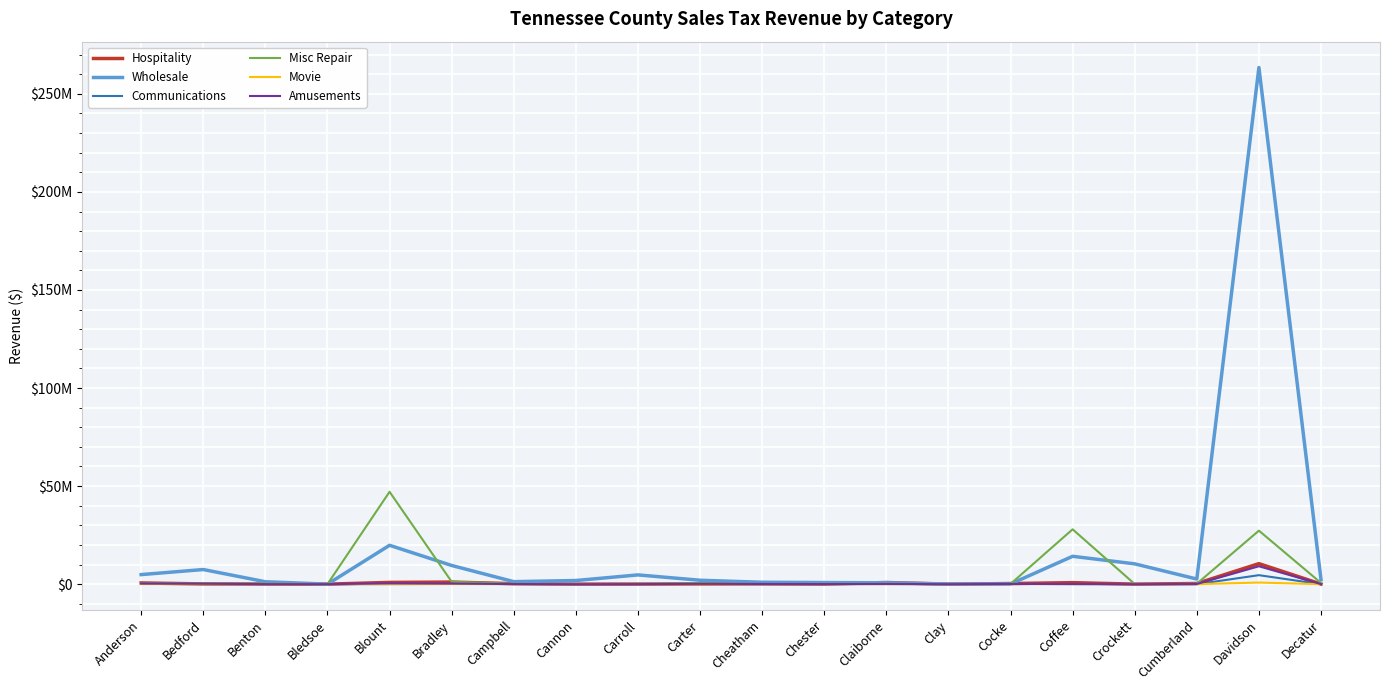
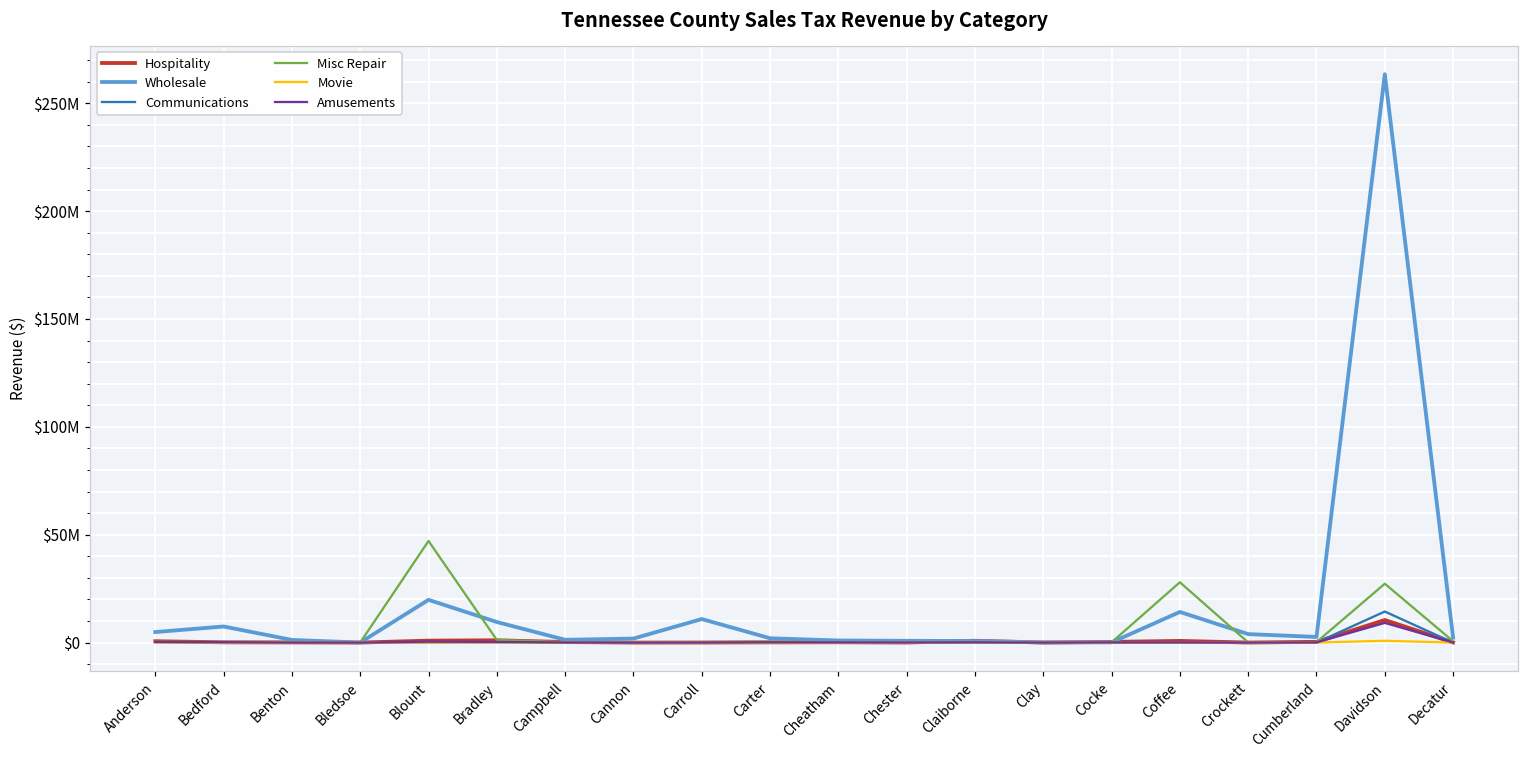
Wholesale, Carroll: $5000000 -> $11000000
Wholesale, Crockett: $10000000 -> $4000000
Communications, Davidson: $5000000 -> $14000000
